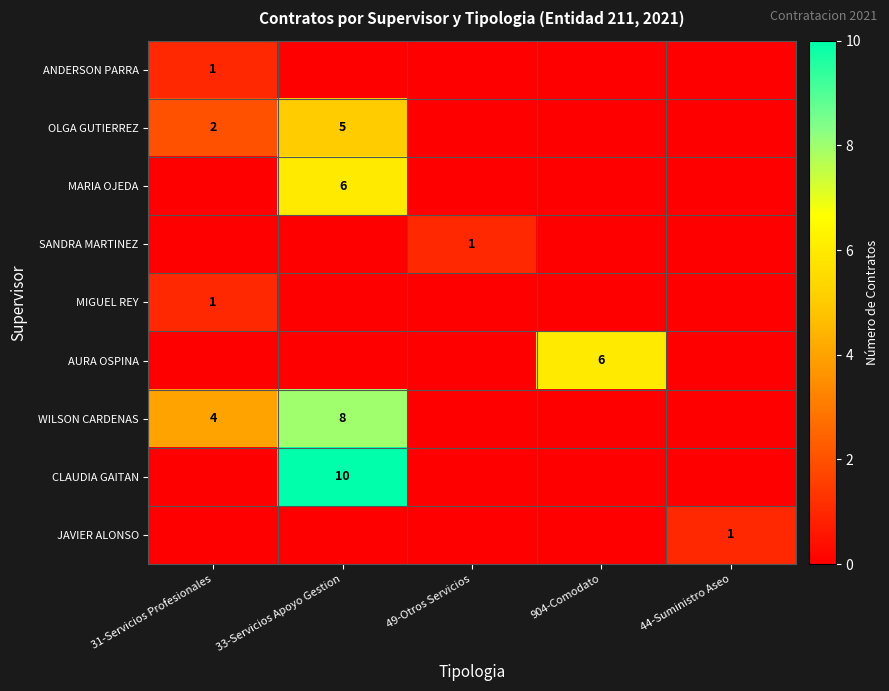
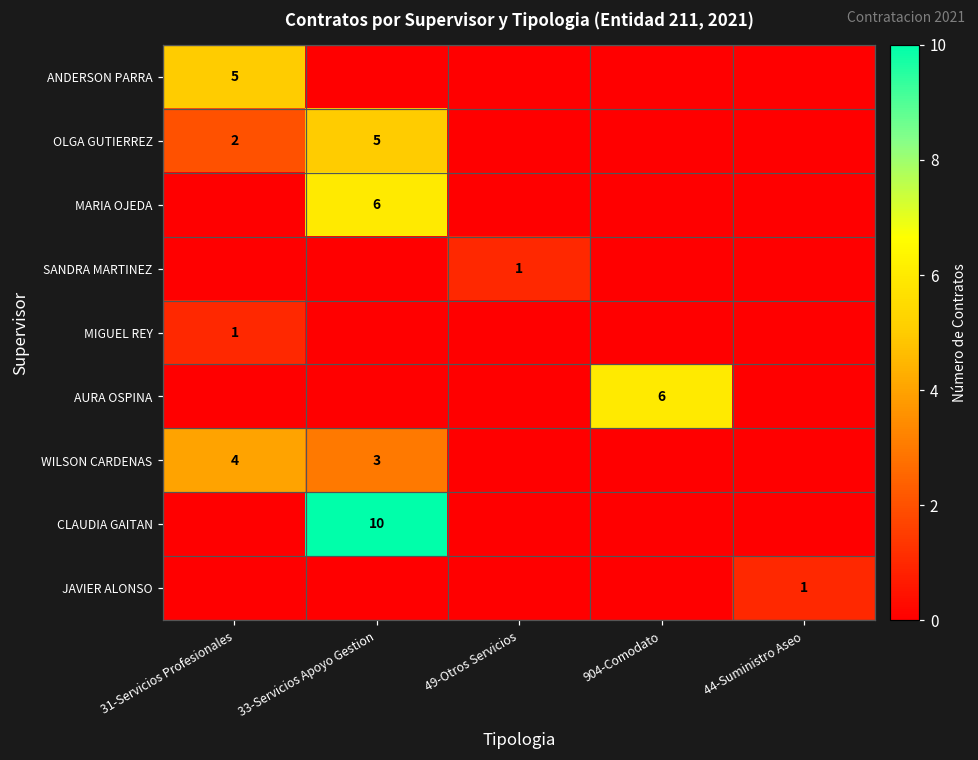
ANDERSON PARRA, 31-Servicios Profesionales: 1 -> 5
WILSON CARDENAS, 33-Servicios Apoyo Gestion: 8 -> 3
